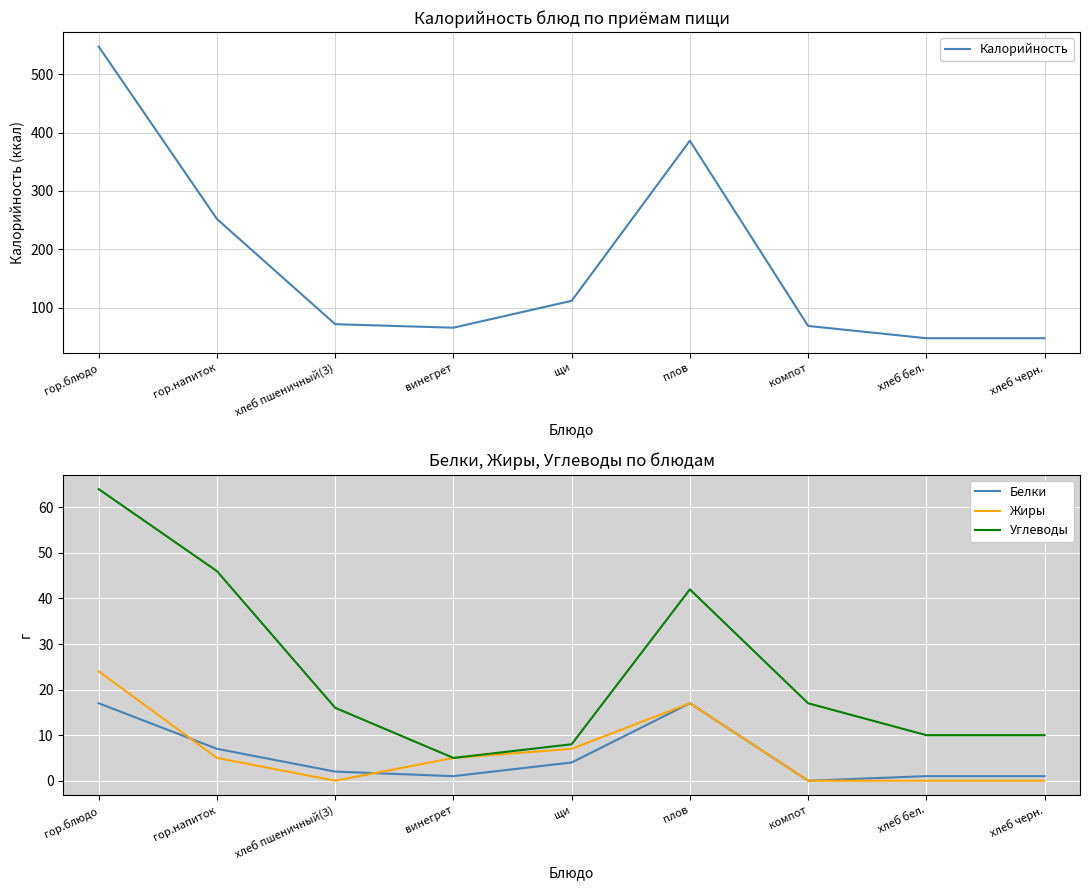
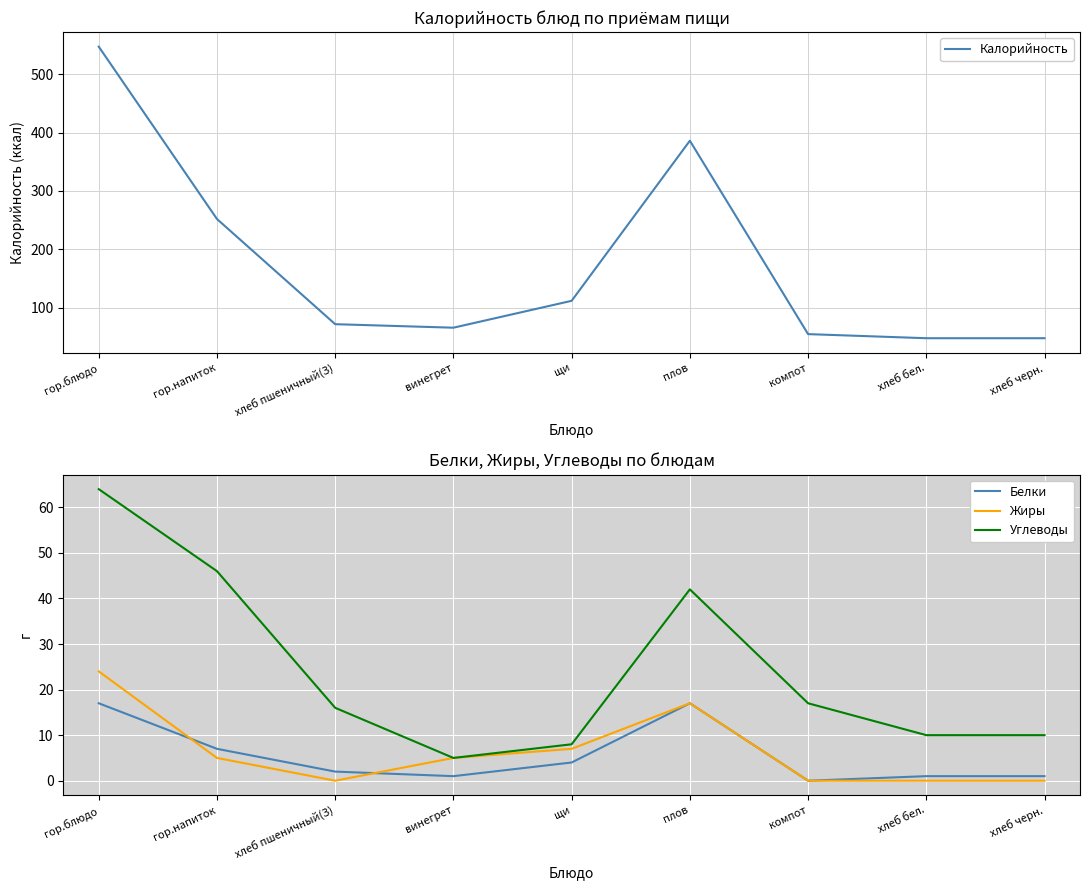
Калорийность блюд по приёмам пищи, компот: 70 -> 60
